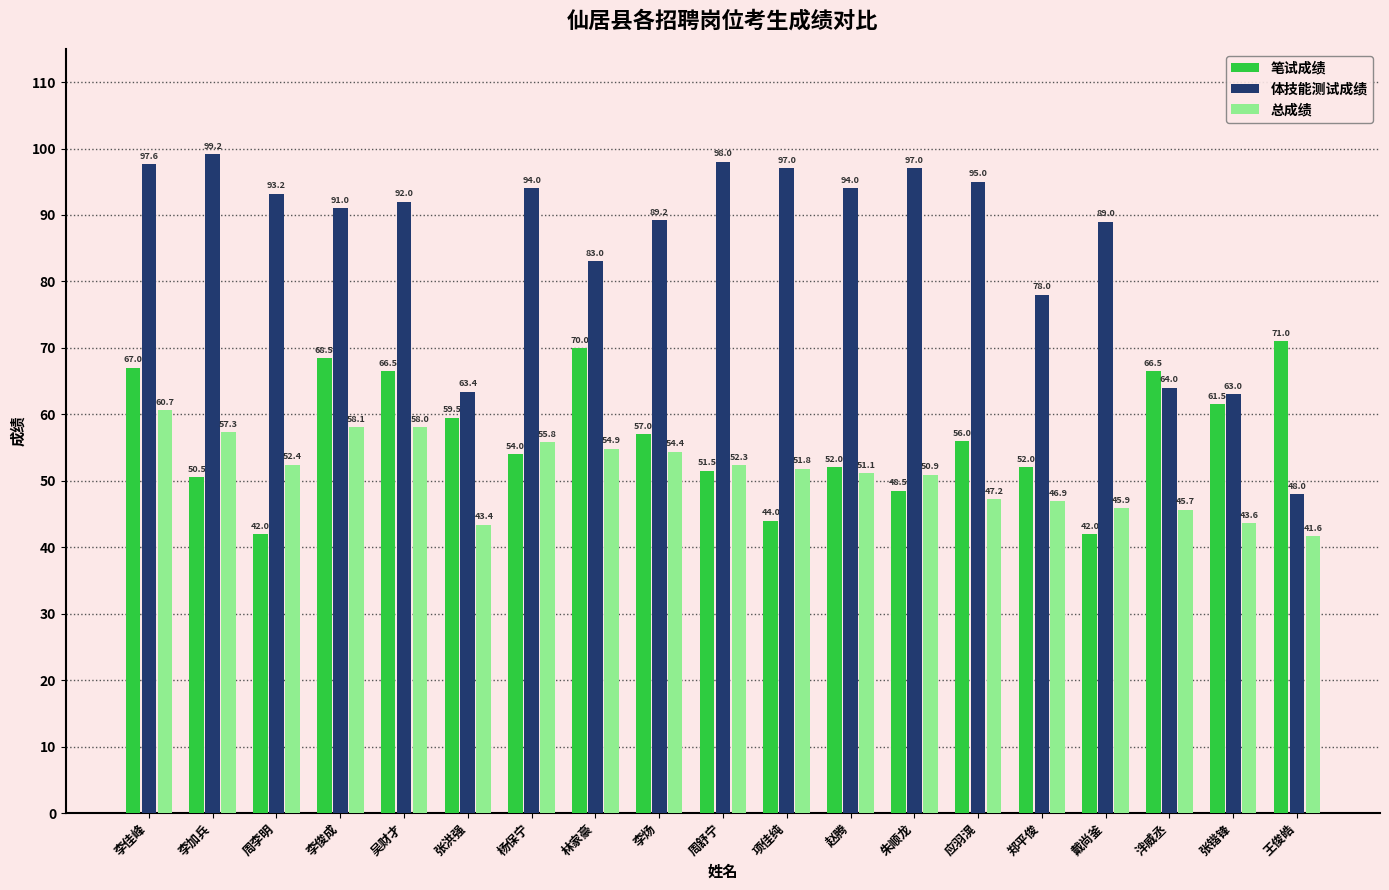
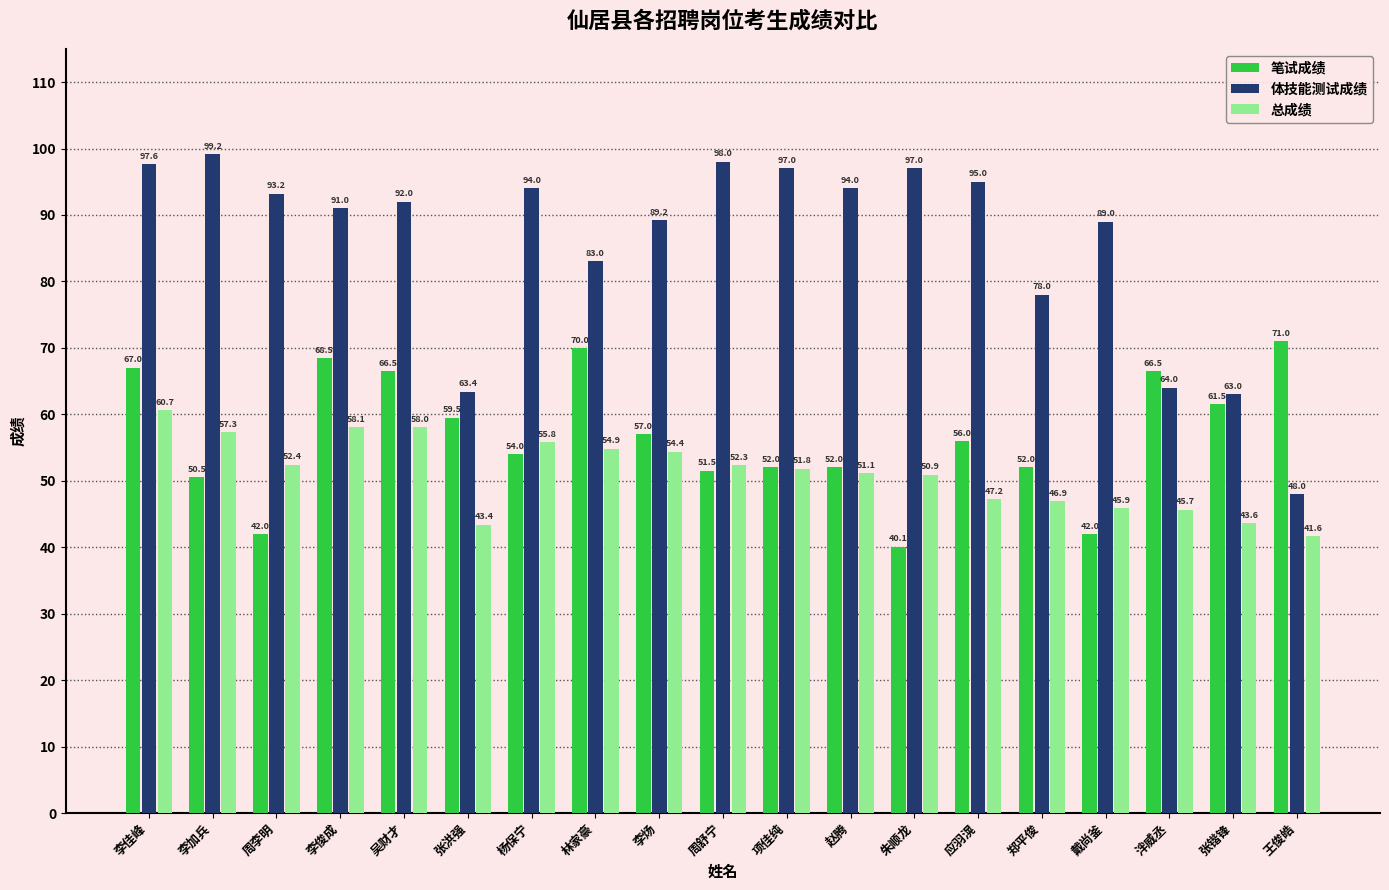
笔试成绩, 项佳纯: 44.0 -> 52.0
笔试成绩, 朱顺龙: 48.5 -> 40.1
